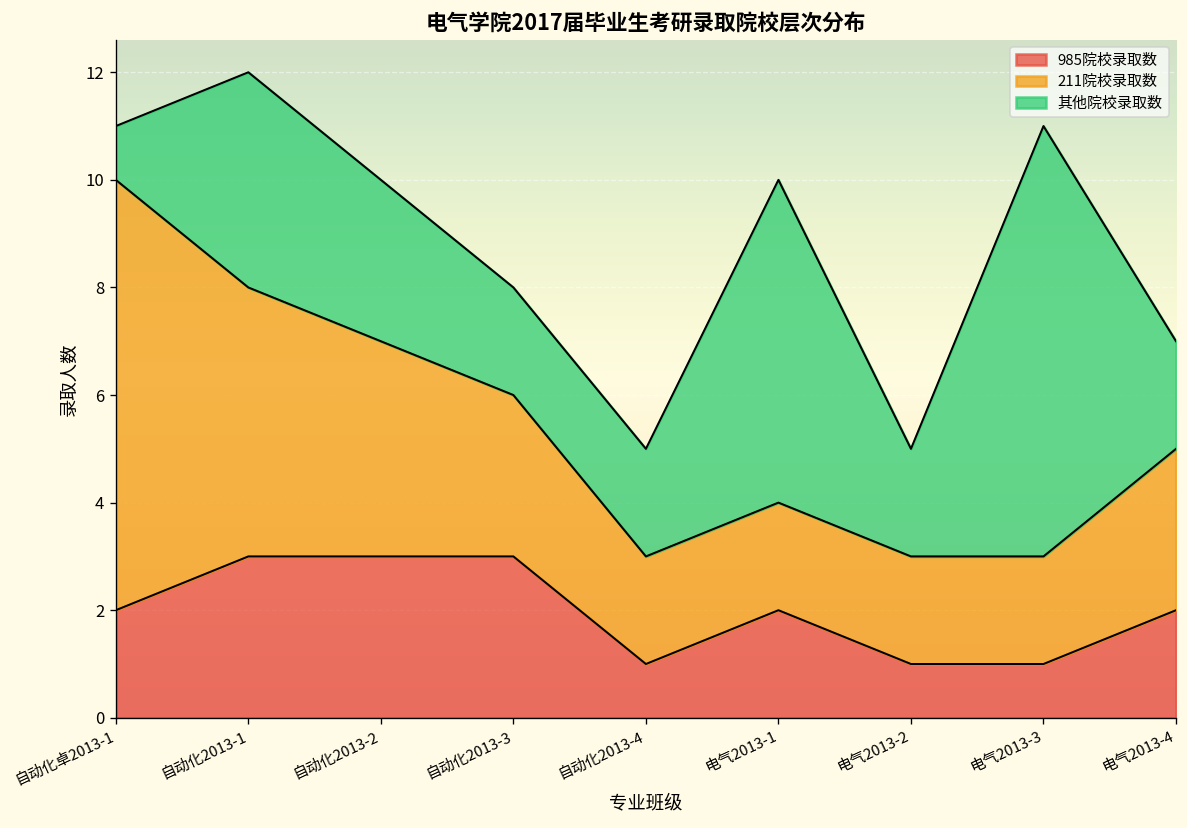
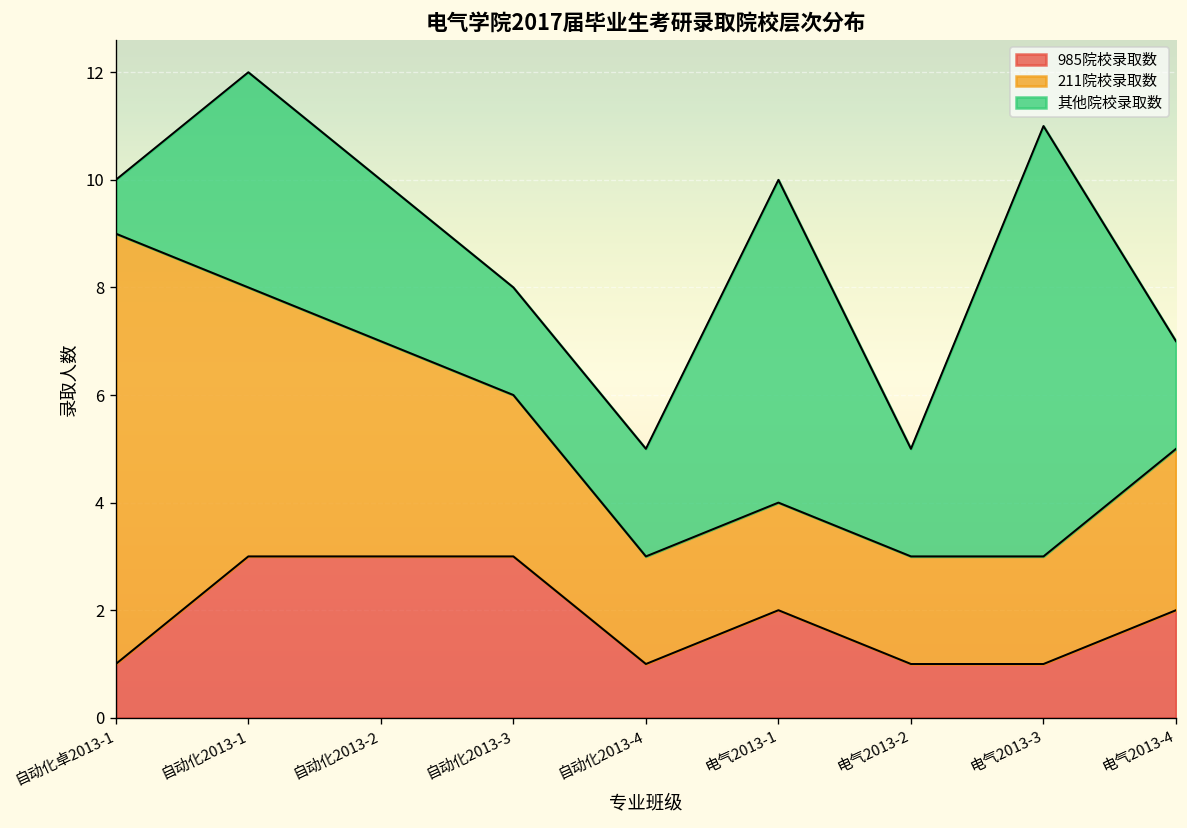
985院校录取数, 自动化卓2013-1: 2 -> 1
